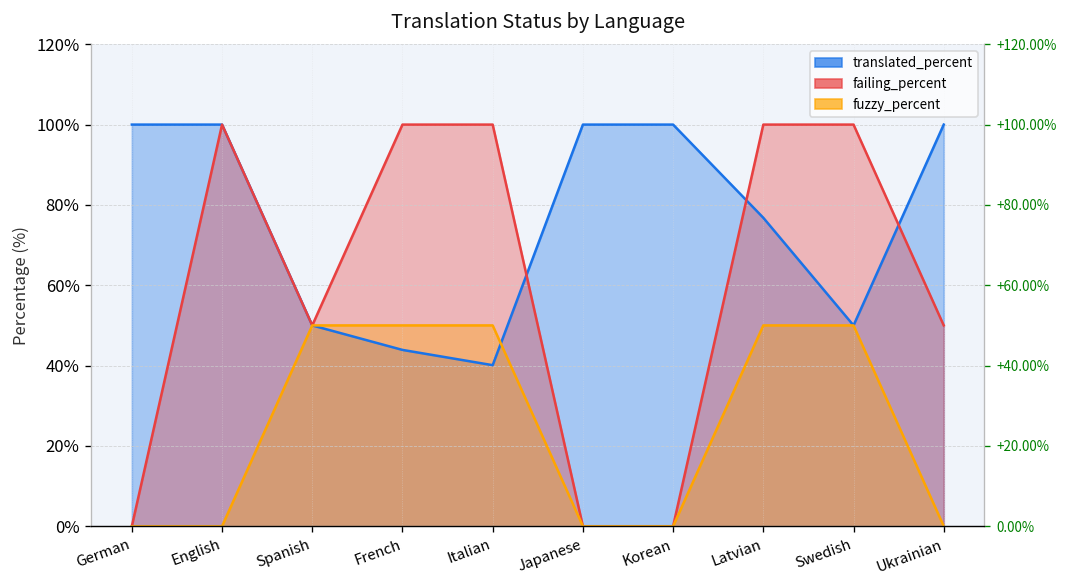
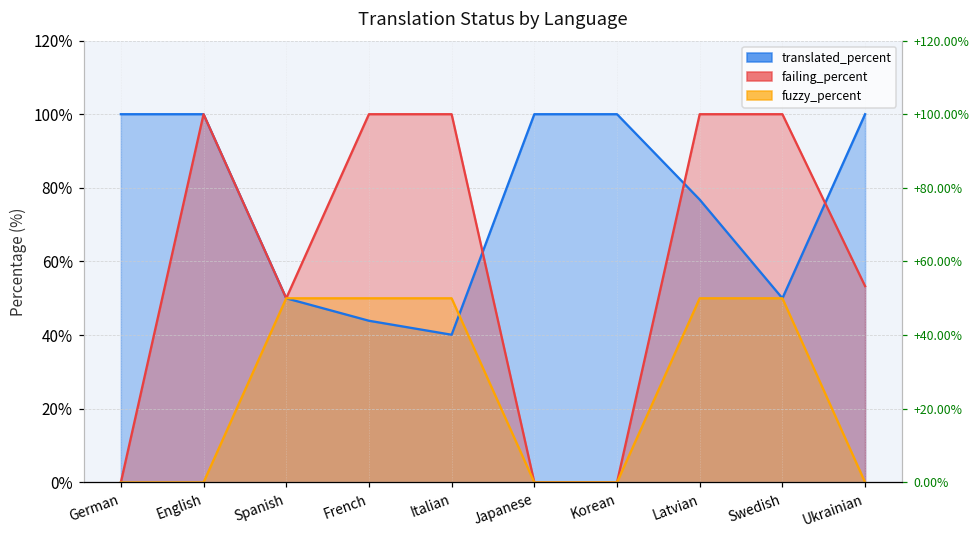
failing_percent, Ukrainian: 50% -> 53%
